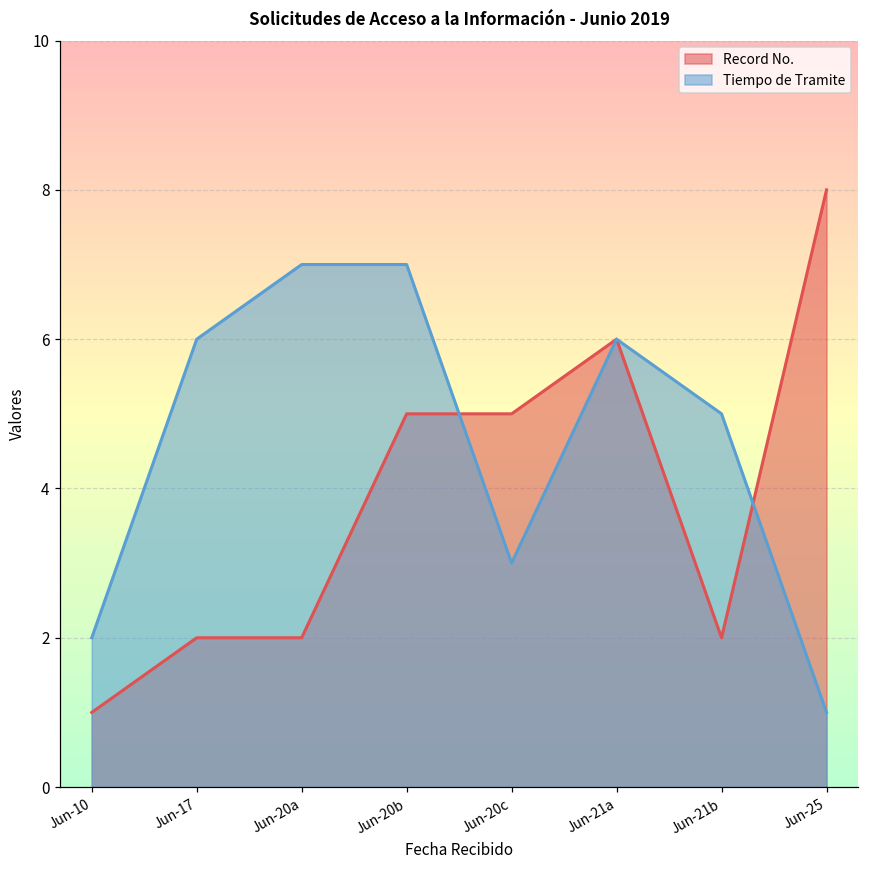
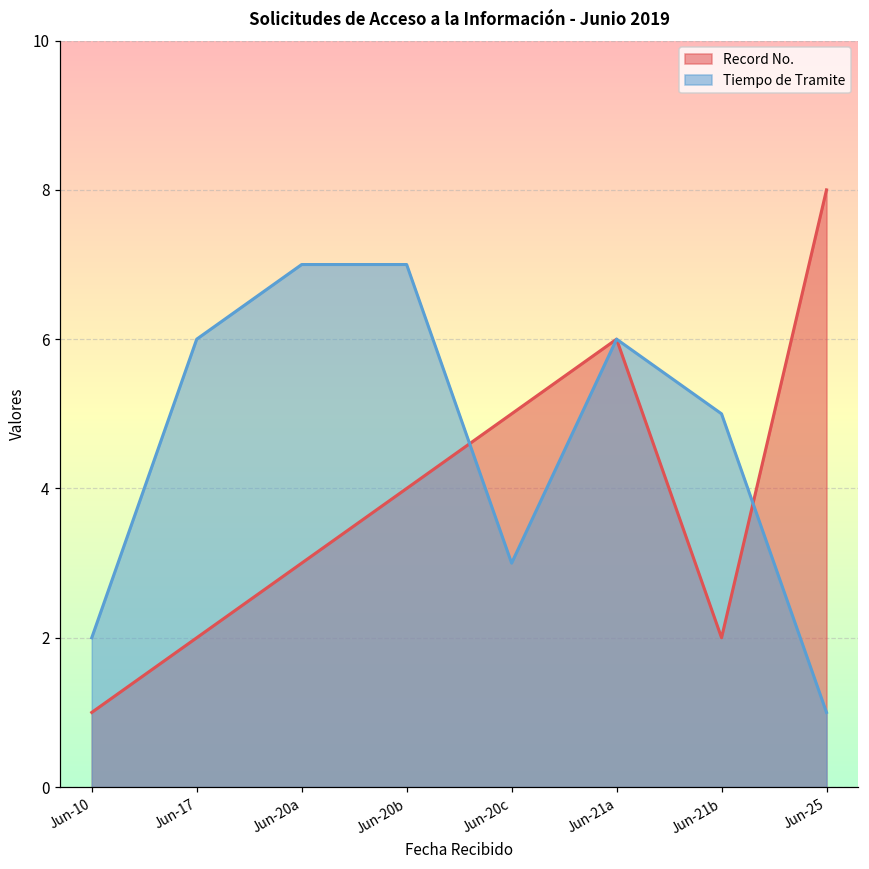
Record No., Jun-20a: 2 -> 3
Record No., Jun-20b: 5 -> 4
